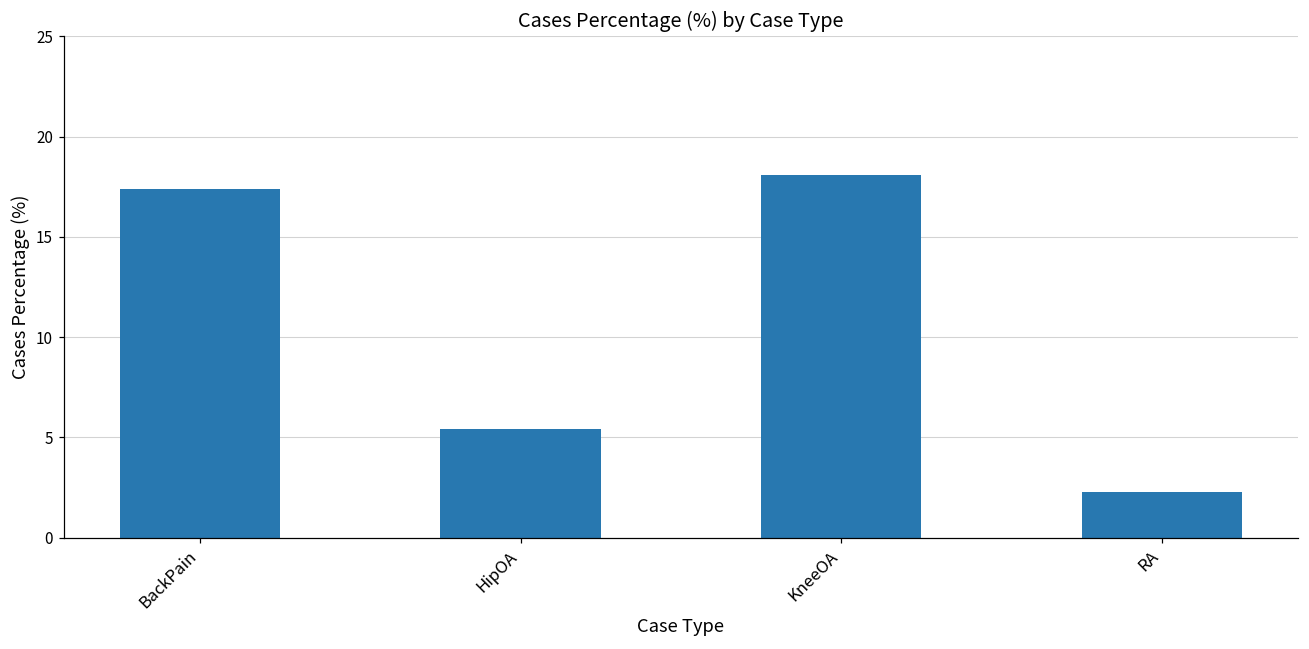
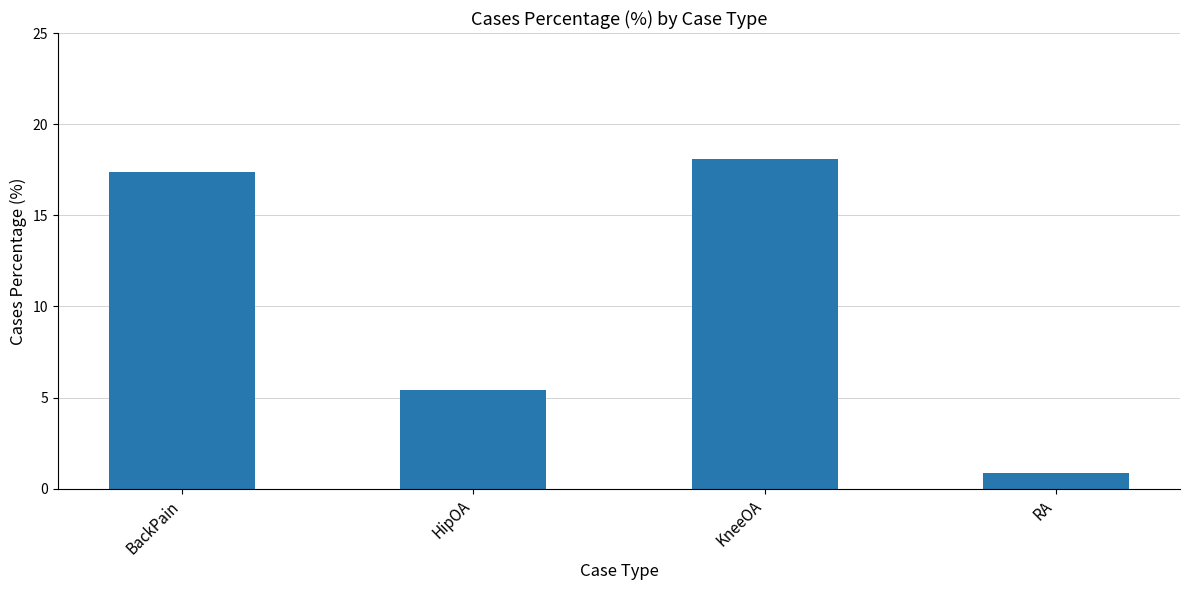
RA: 2.3 -> 0.9
